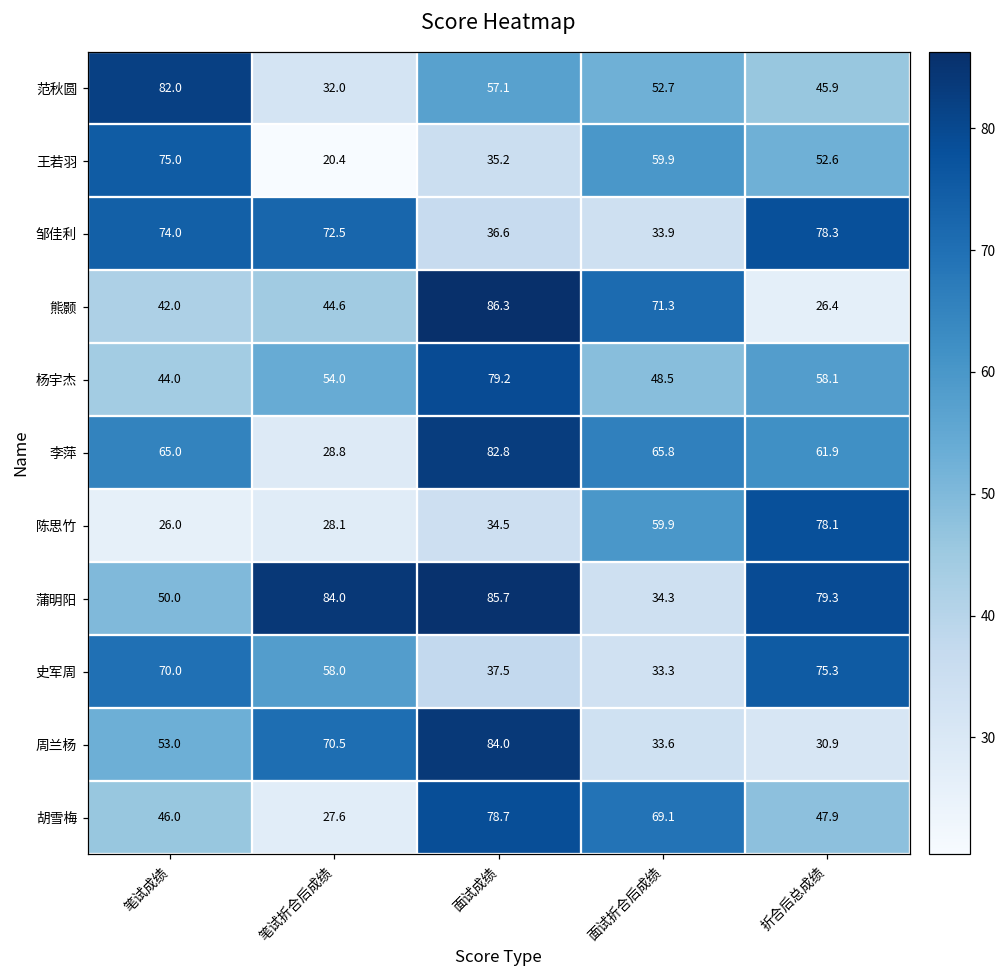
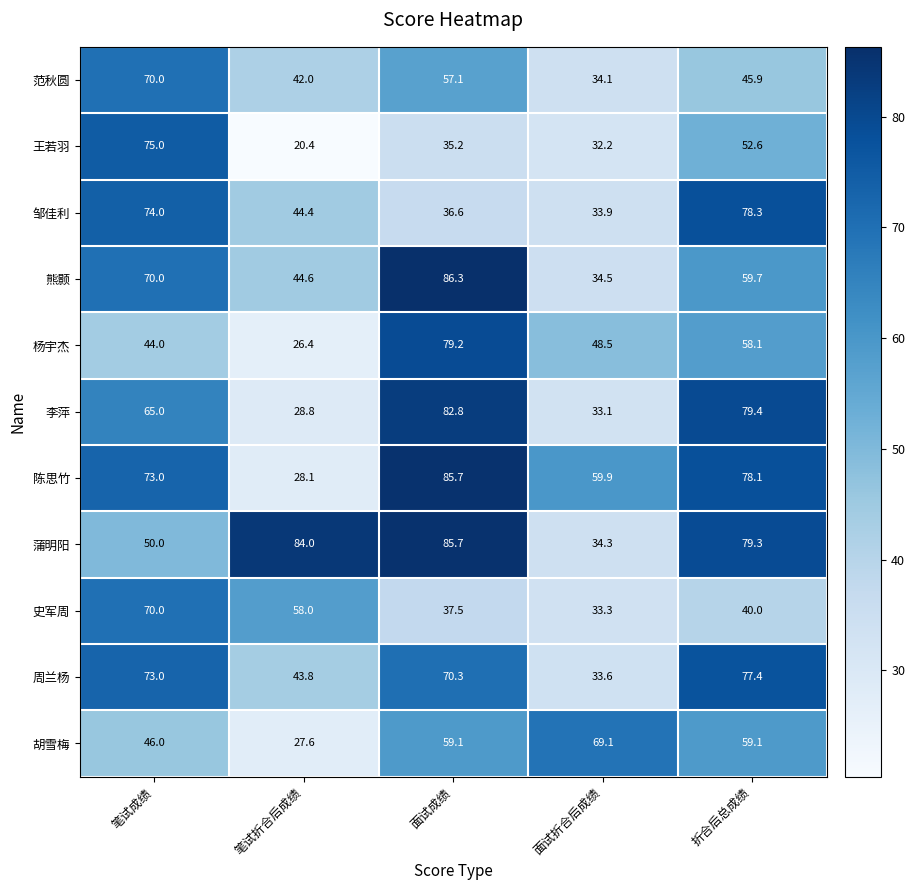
范秋圆, 笔试成绩: 82.0 -> 70.0
范秋圆, 笔试折合后成绩: 32.0 -> 42.0
范秋圆, 面试折合后成绩: 52.7 -> 34.1
王若羽, 面试折合后成绩: 59.9 -> 32.2
邹佳利, 笔试折合后成绩: 72.5 -> 44.4
熊颢, 笔试成绩: 42.0 -> 70.0
熊颢, 面试折合后成绩: 71.3 -> 34.5
熊颢, 折合后总成绩: 26.4 -> 59.7
杨宇杰, 笔试折合后成绩: 54.0 -> 26.4
李萍, 面试折合后成绩: 65.8 -> 33.1
李萍, 折合后总成绩: 61.9 -> 79.4
陈思竹, 笔试成绩: 26.0 -> 73.0
陈思竹, 面试成绩: 34.5 -> 85.7
史军周, 折合后总成绩: 75.3 -> 40.0
周兰杨, 笔试成绩: 53.0 -> 73.0
周兰杨, 笔试折合后成绩: 70.5 -> 43.8
周兰杨, 面试成绩: 84.0 -> 70.3
周兰杨, 折合后总成绩: 30.9 -> 77.4
胡雪梅, 面试成绩: 78.7 -> 59.1
胡雪梅, 折合后总成绩: 47.9 -> 59.1
